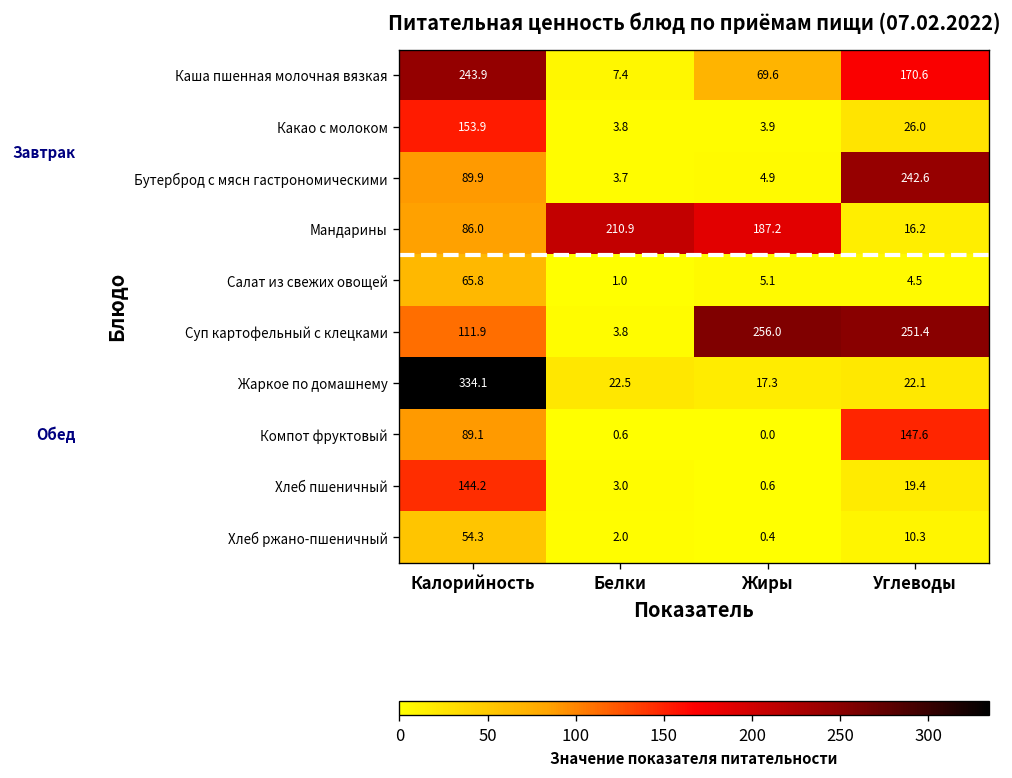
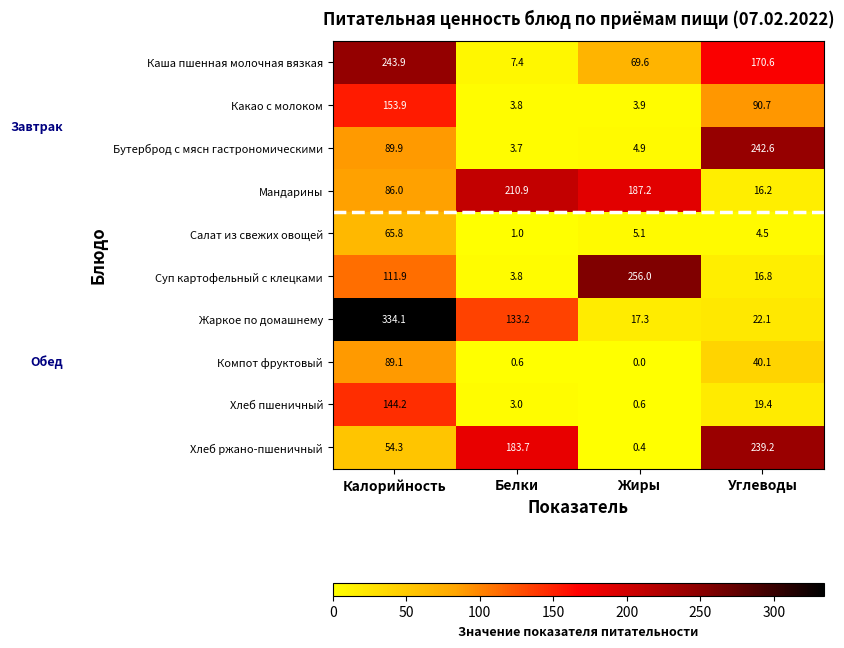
Какао с молоком, Углеводы: 26.0 -> 90.7
Суп картофельный с клецками, Углеводы: 251.4 -> 16.8
Жаркое по домашнему, Белки: 22.5 -> 133.2
Компот фруктовый, Углеводы: 147.6 -> 40.1
Хлеб ржано-пшеничный, Белки: 2.0 -> 183.7
Хлеб ржано-пшеничный, Углеводы: 10.3 -> 239.2
